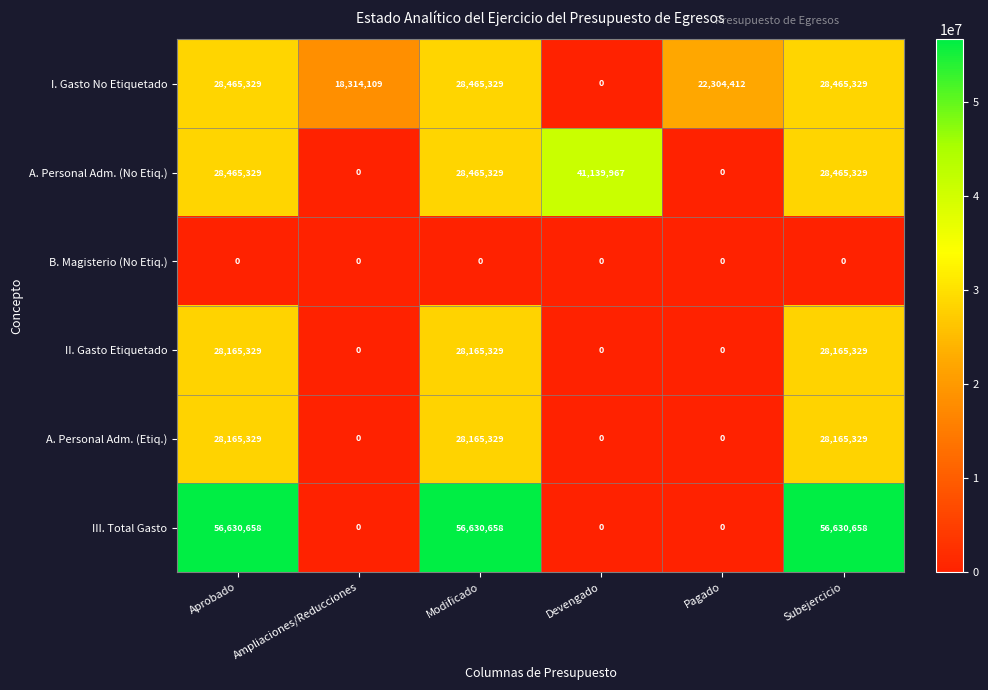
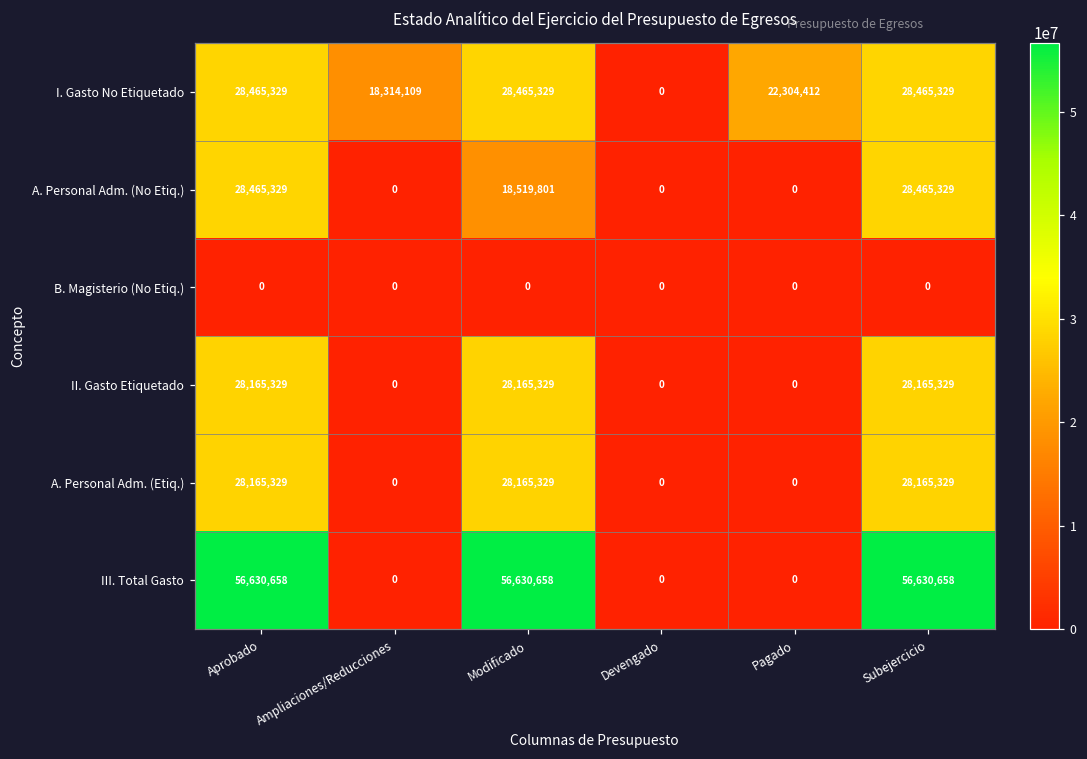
A. Personal Adm. (No Etiq.), Modificado: 28,465,329 -> 18,519,801
A. Personal Adm. (No Etiq.), Devengado: 41,139,967 -> 0
